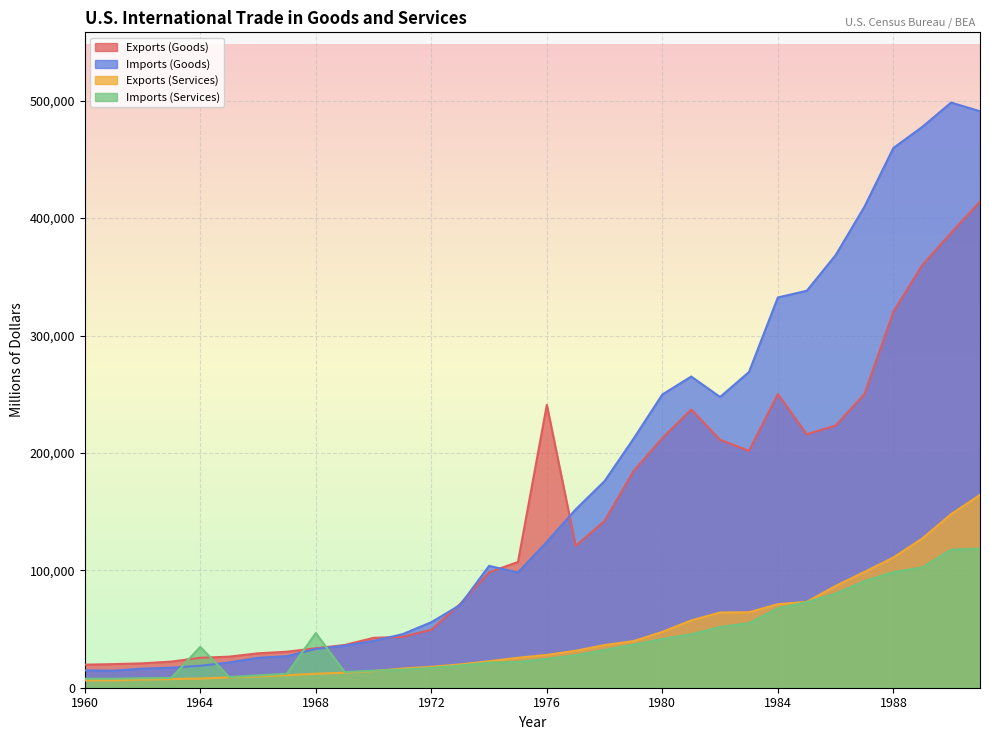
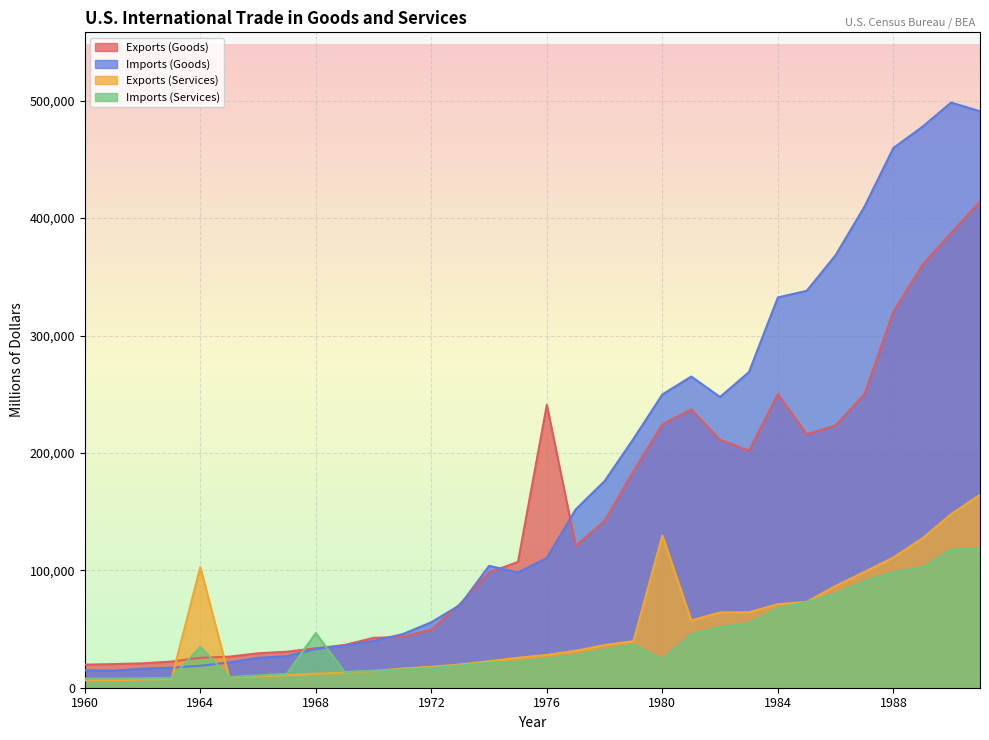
Exports (Services), 1964: 8,000 -> 103,000
Imports (Goods), 1976: 124,000 -> 111,000
Exports (Goods), 1980: 213,000 -> 224,000
Exports (Services), 1980: 48,000 -> 130,000
Imports (Services), 1980: 41,000 -> 24,000
